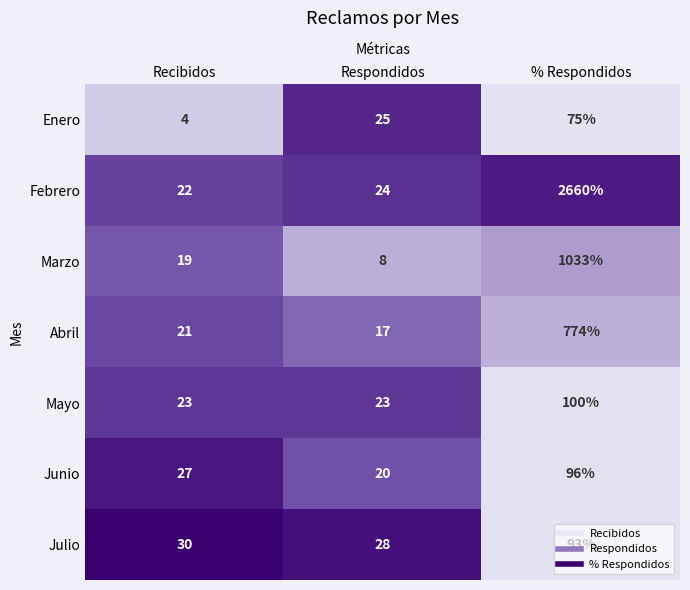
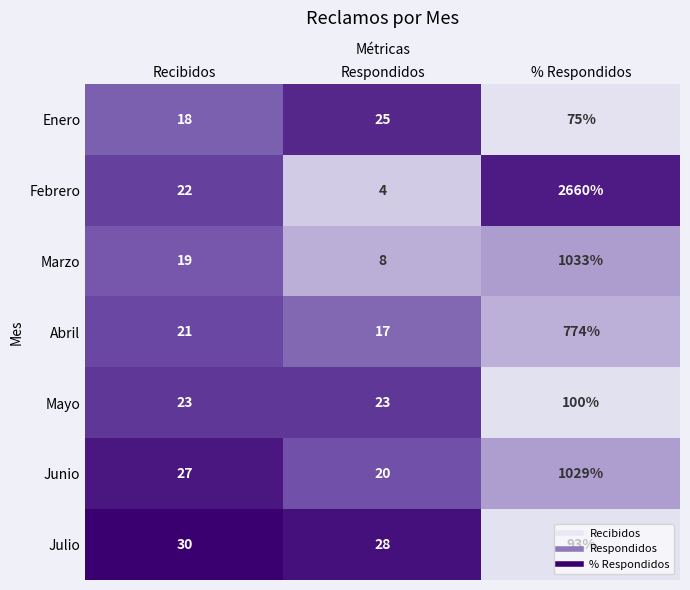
Enero, Recibidos: 4 -> 18
Febrero, Respondidos: 24 -> 4
Junio, % Respondidos: 96% -> 1029%
